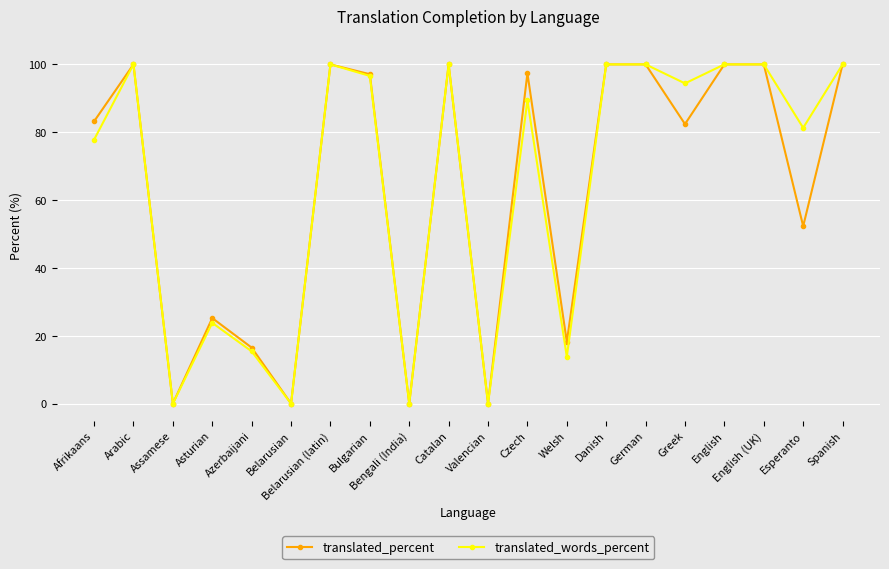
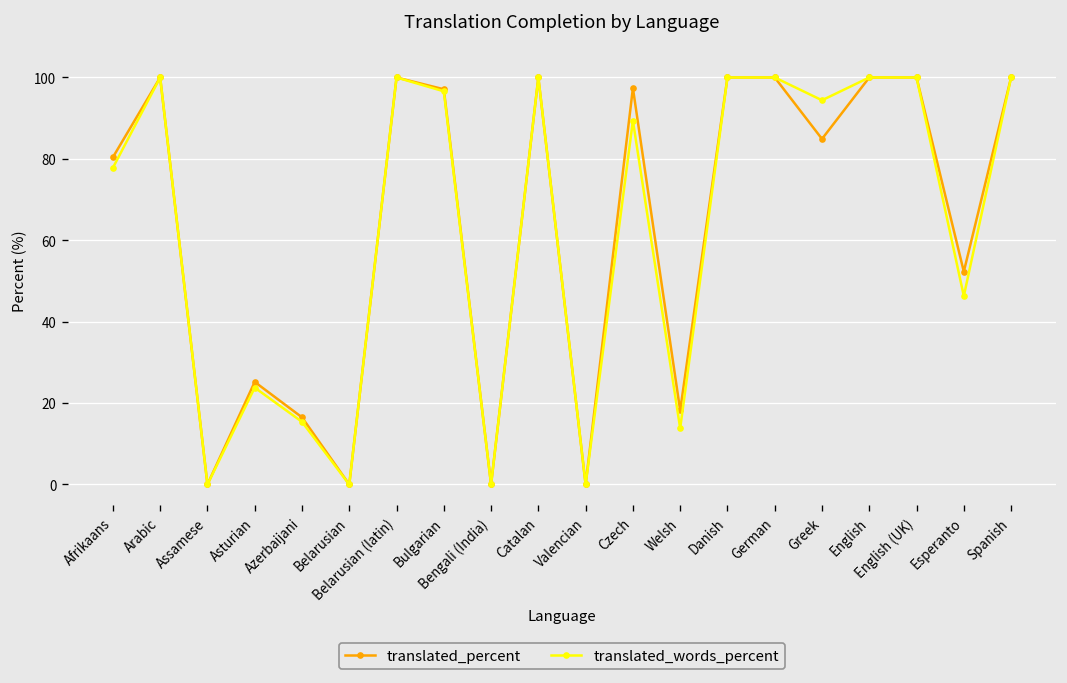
translated_percent, Afrikaans: 83 -> 80
translated_percent, Greek: 82 -> 85
translated_words_percent, Esperanto: 81 -> 46
